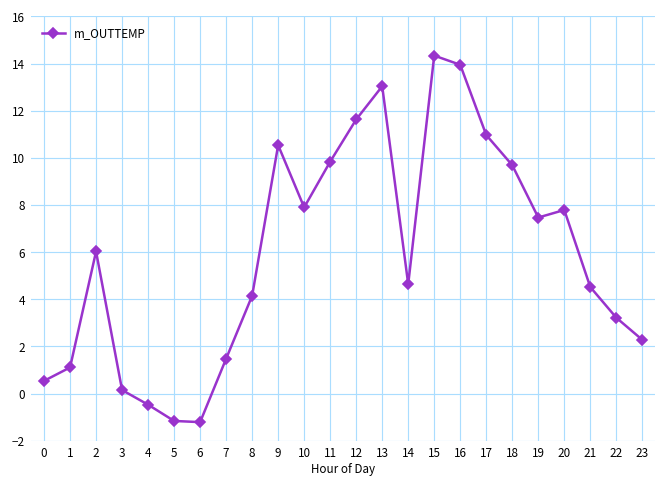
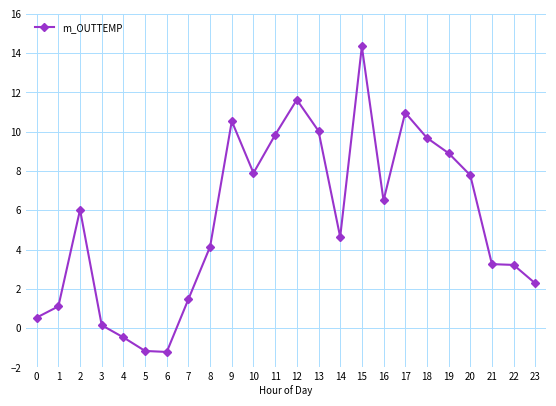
13: 13.0 -> 10.0
16: 14.0 -> 6.5
19: 7.5 -> 8.9
21: 4.5 -> 3.3
